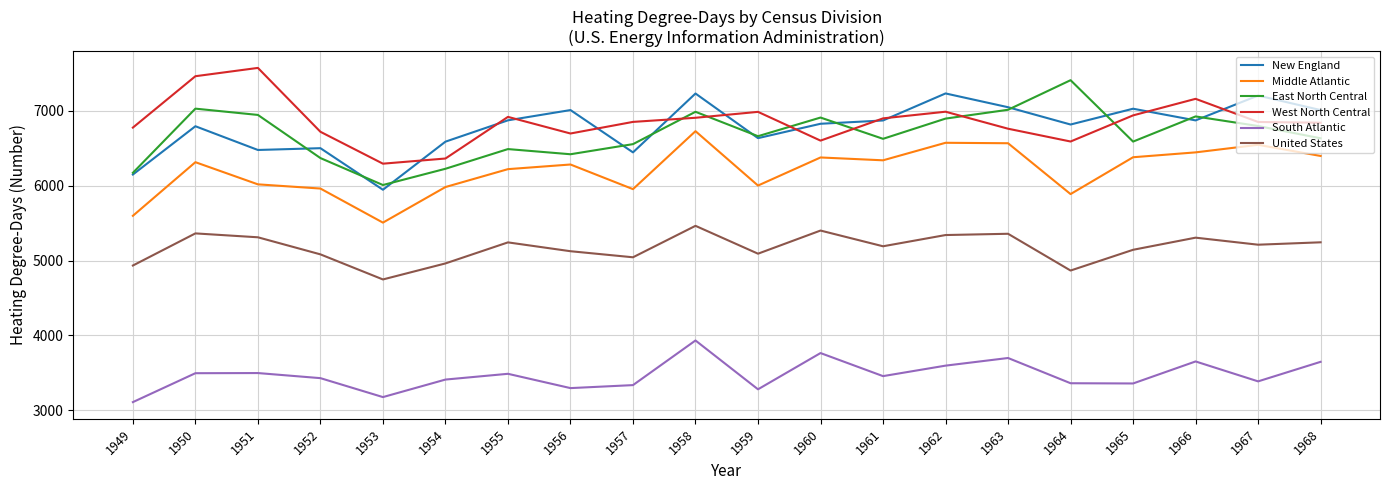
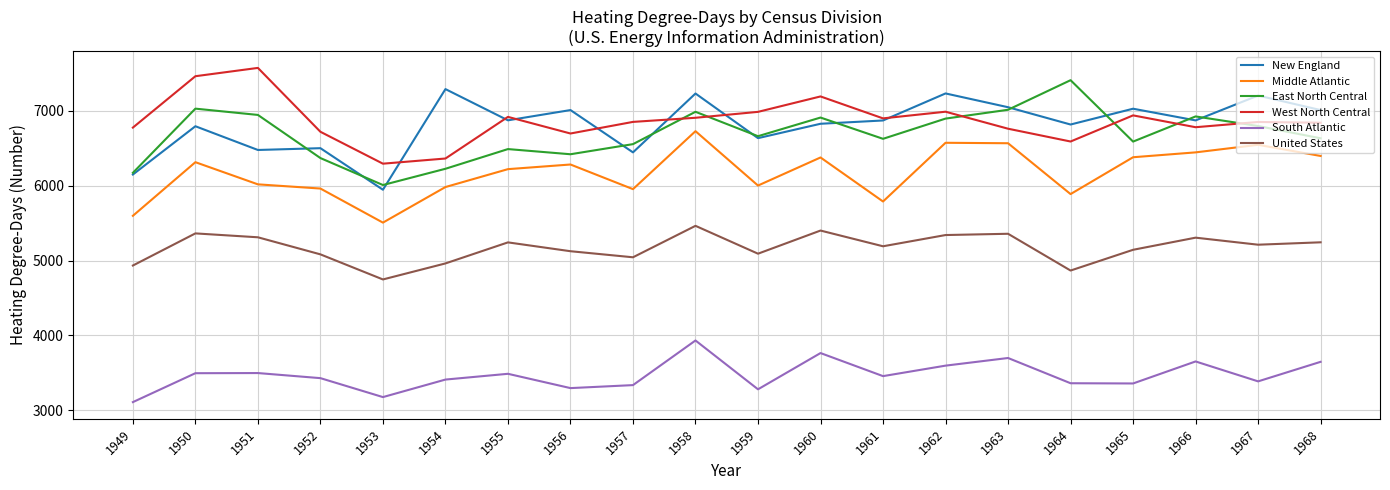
New England, 1954: 6600 -> 7300
West North Central, 1960: 6600 -> 7200
Middle Atlantic, 1961: 6300 -> 5800
West North Central, 1966: 7200 -> 6800
